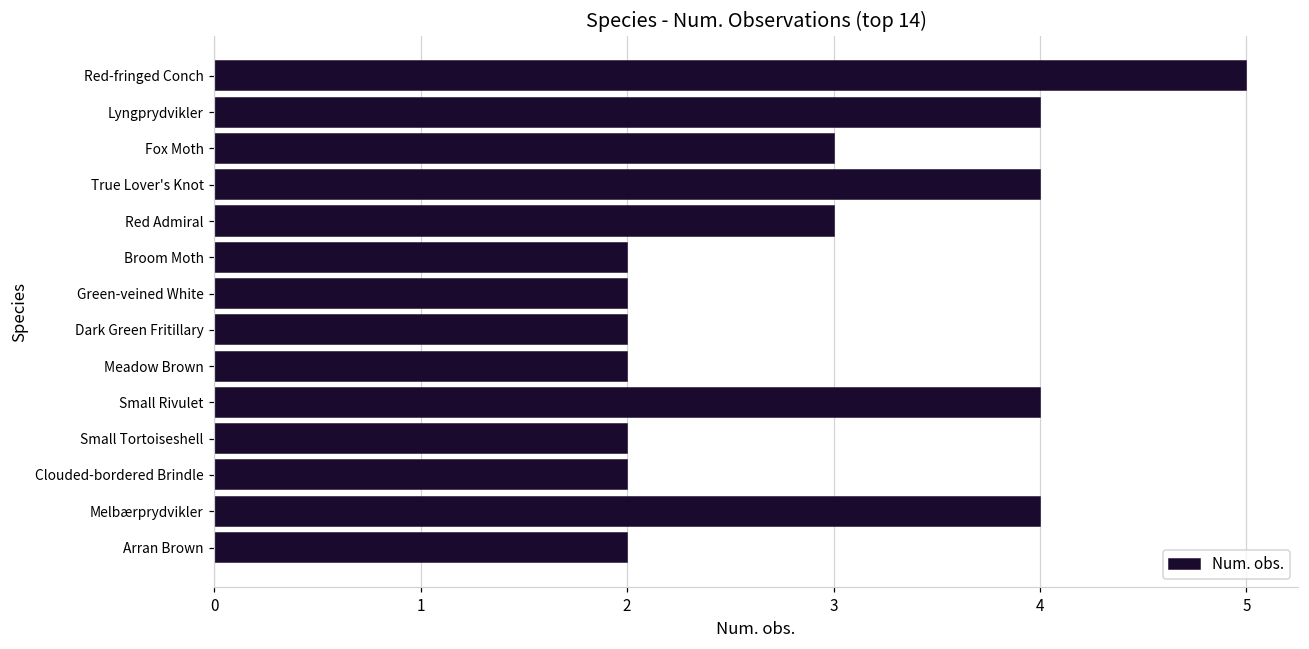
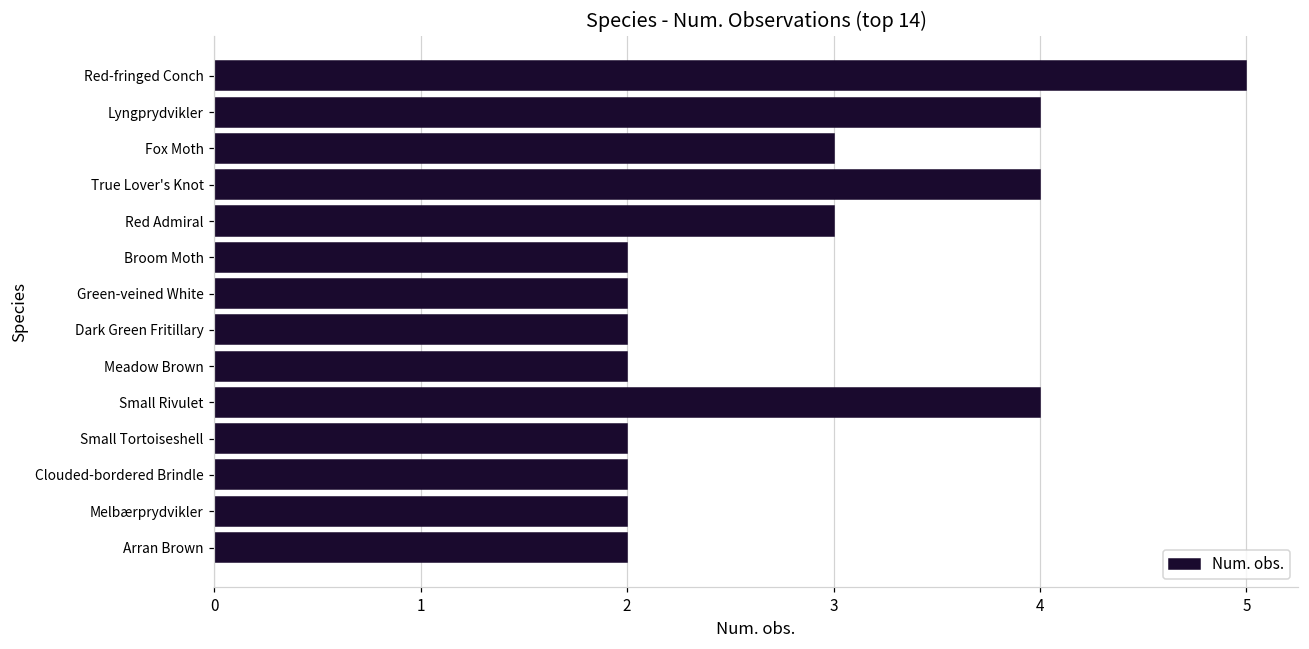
Melbærprydvikler: 4 -> 2
